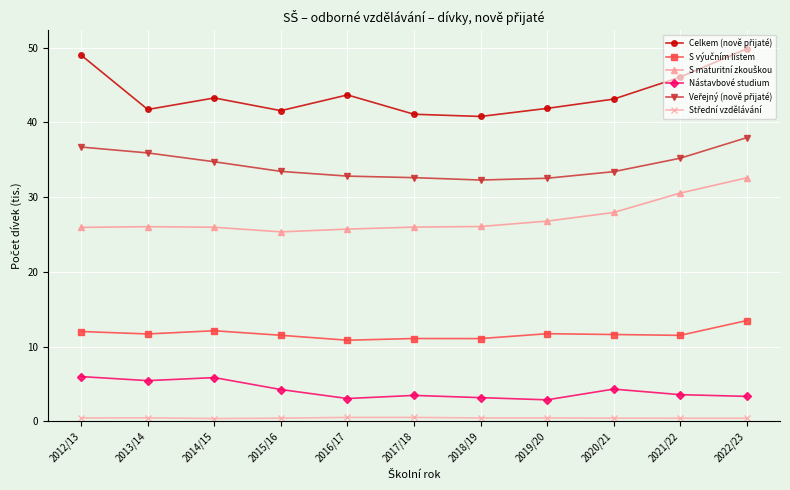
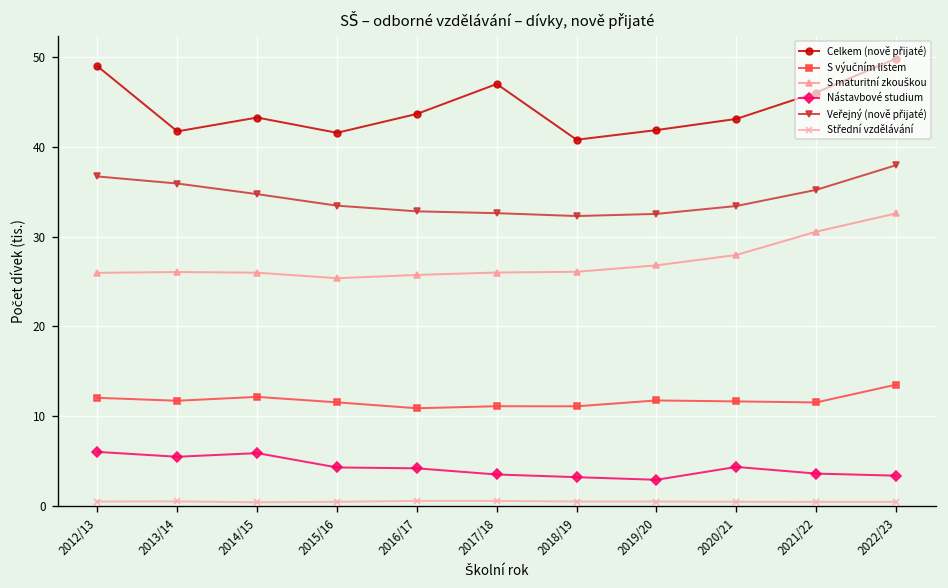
Nástavbové studium, 2016/17: 3 -> 4
Celkem (nově přijaté), 2017/18: 41 -> 47
